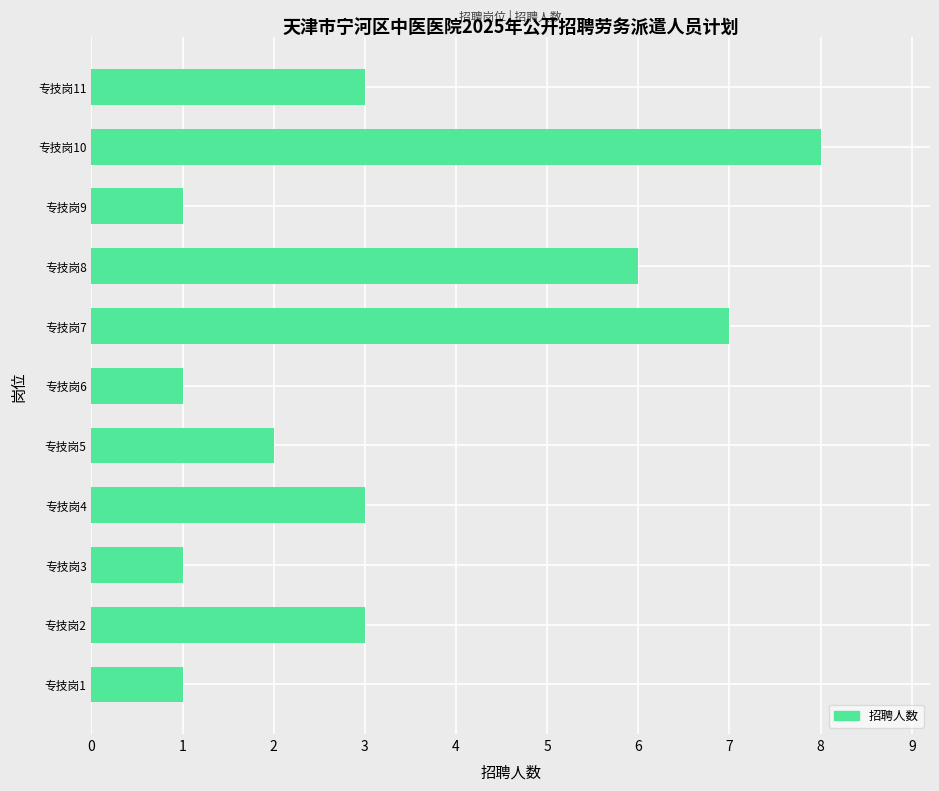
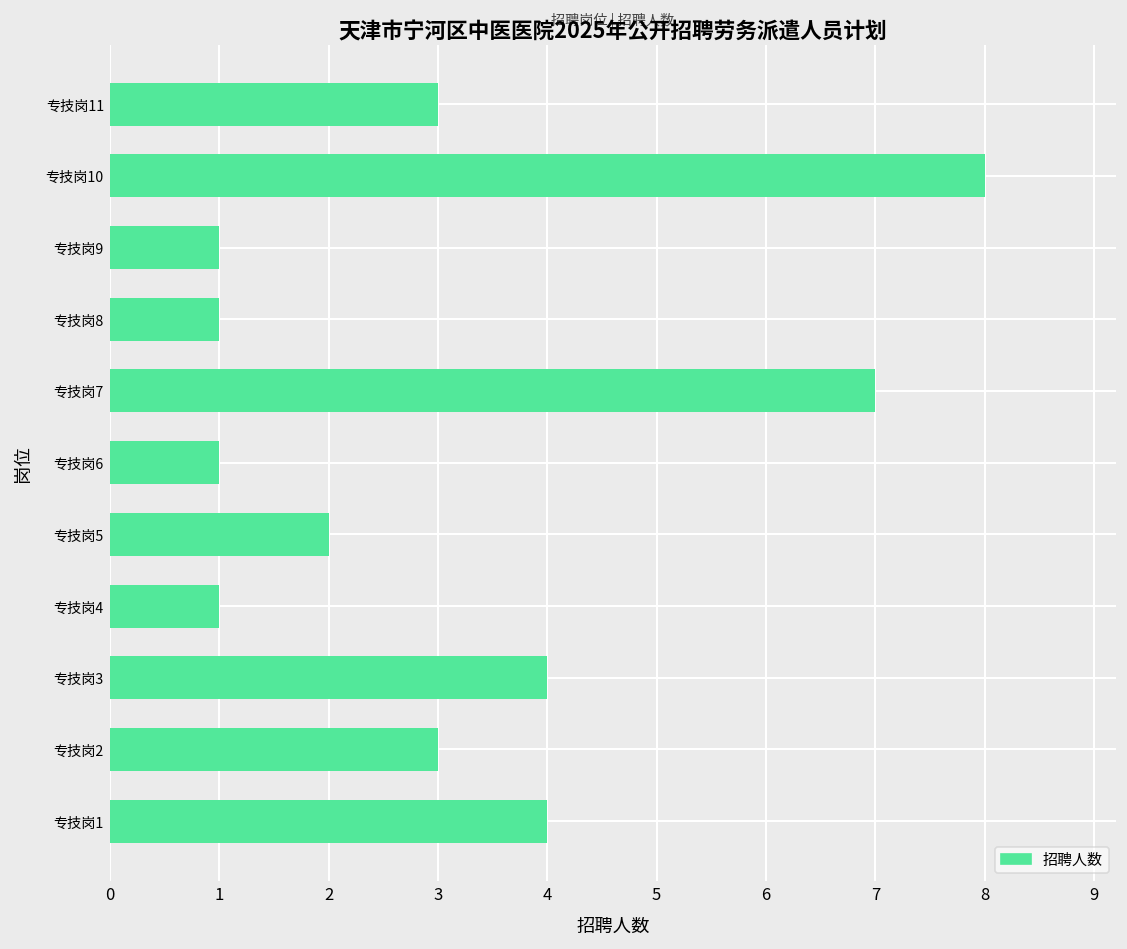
专技岗8: 6 -> 1
专技岗4: 3 -> 1
专技岗3: 1 -> 4
专技岗1: 1 -> 4
